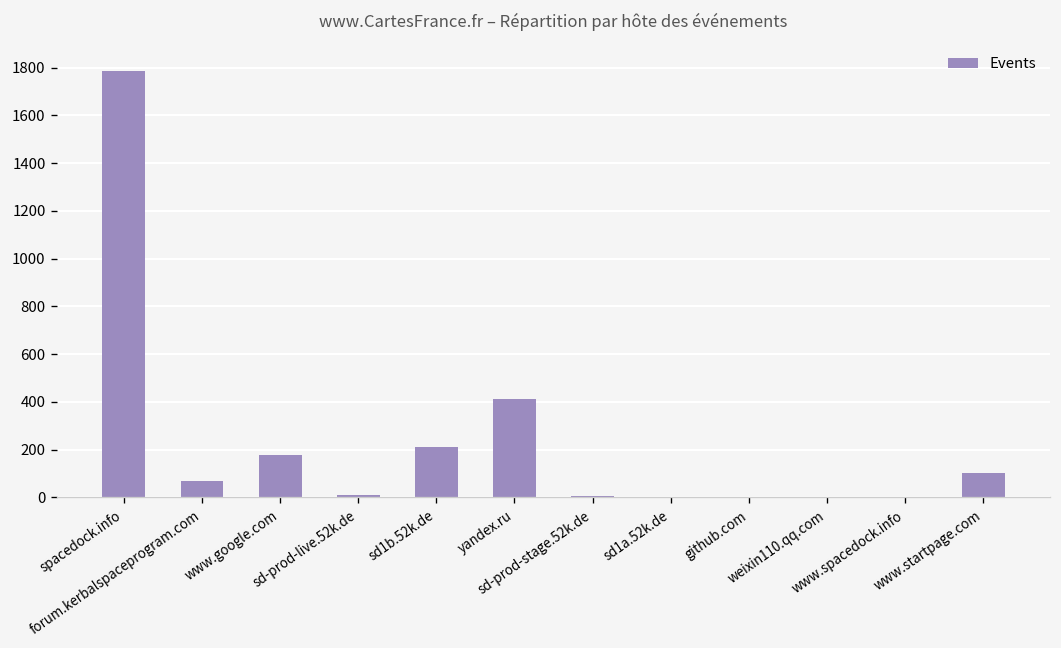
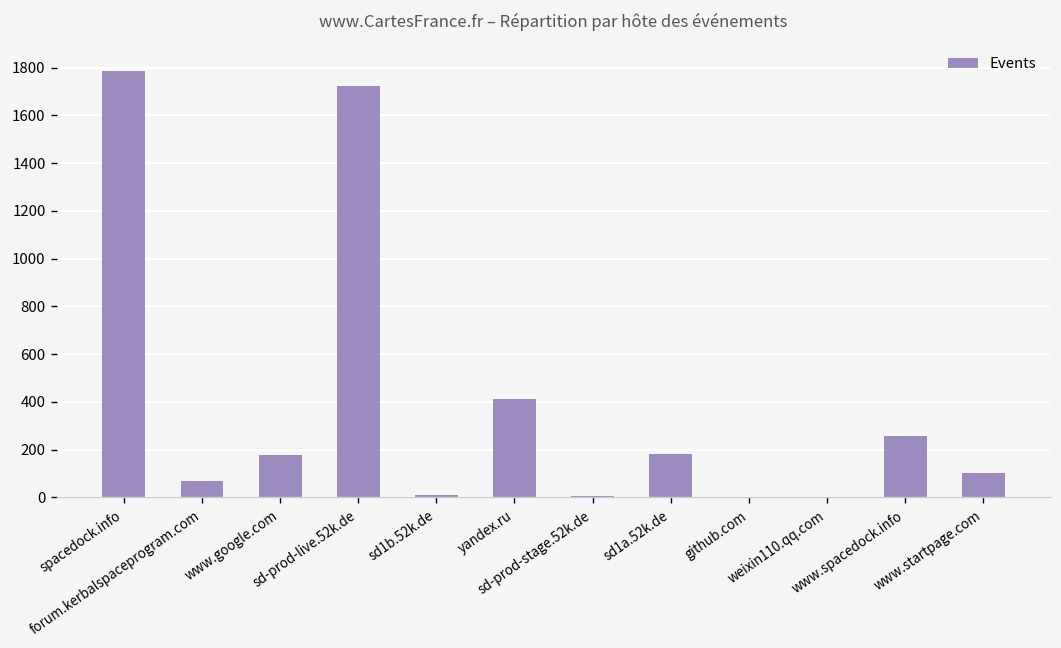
sd-prod-live.52k.de: 10 -> 1720
sd1b.52k.de: 210 -> 10
sd1a.52k.de: 0 -> 180
www.spacedock.info: 0 -> 260
